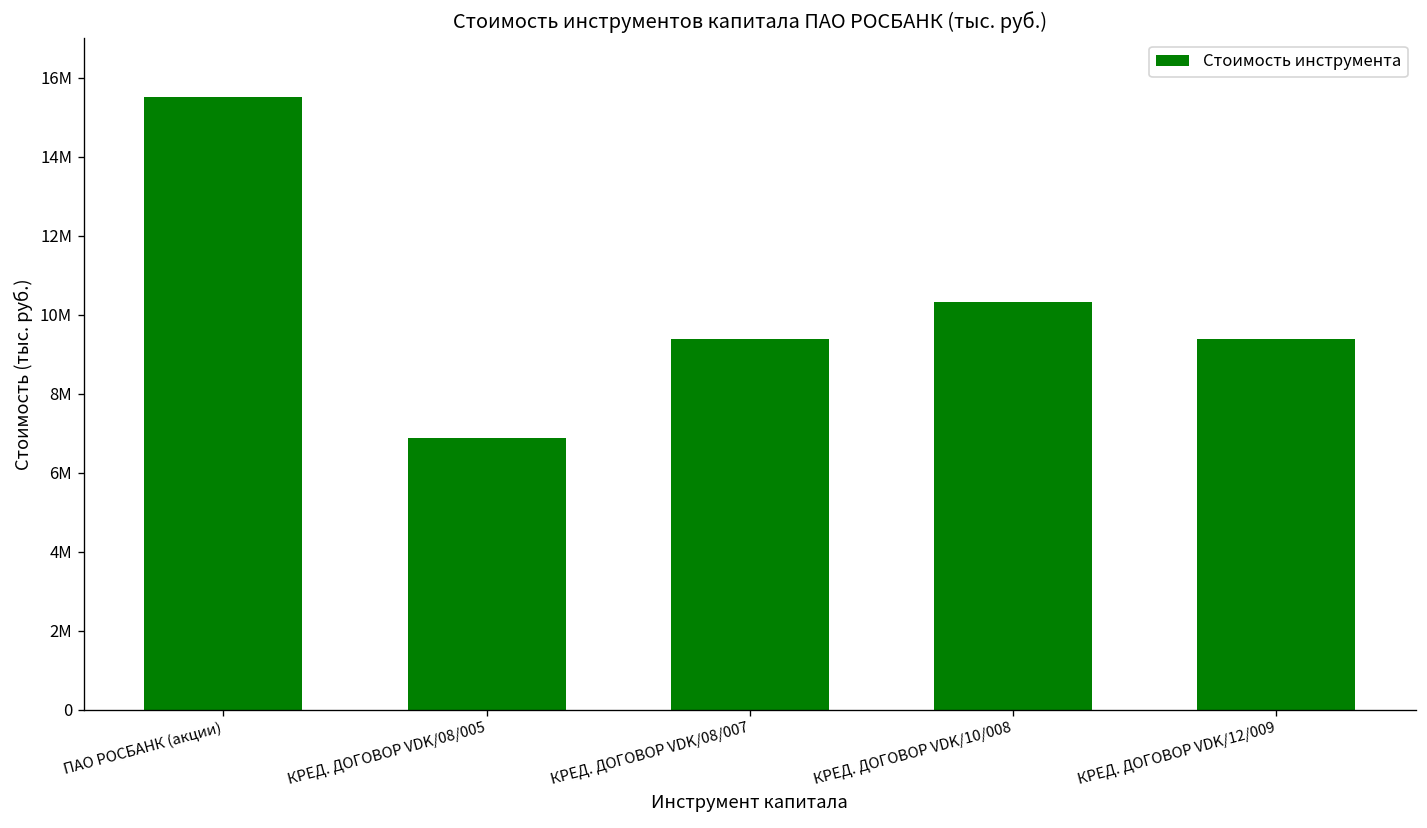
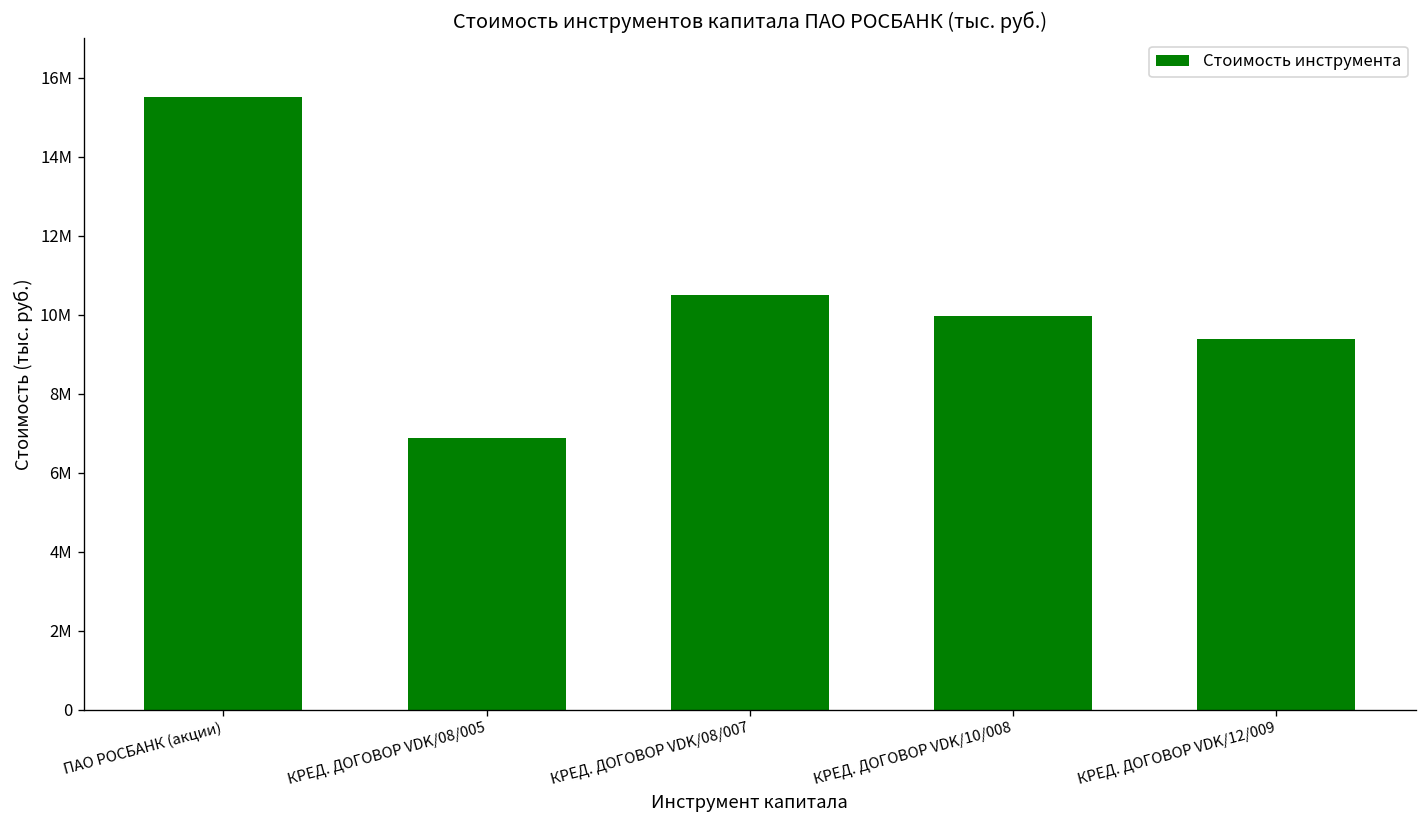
КРЕД. ДОГОВОР VDK/08/007: 9400000 -> 10500000
КРЕД. ДОГОВОР VDK/10/008: 10300000 -> 10000000
